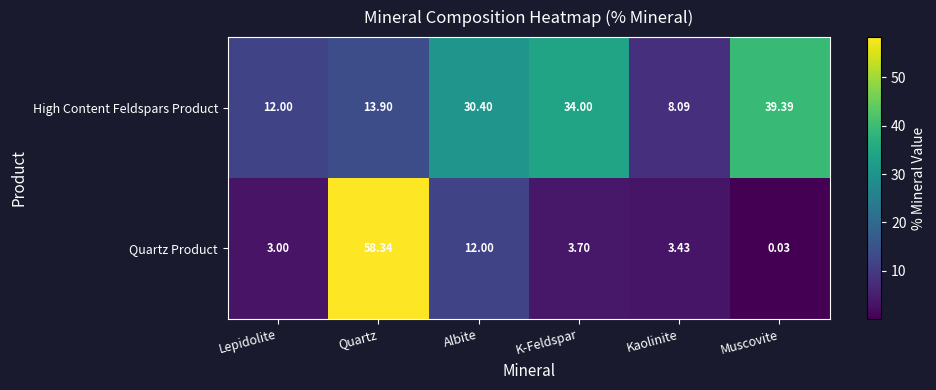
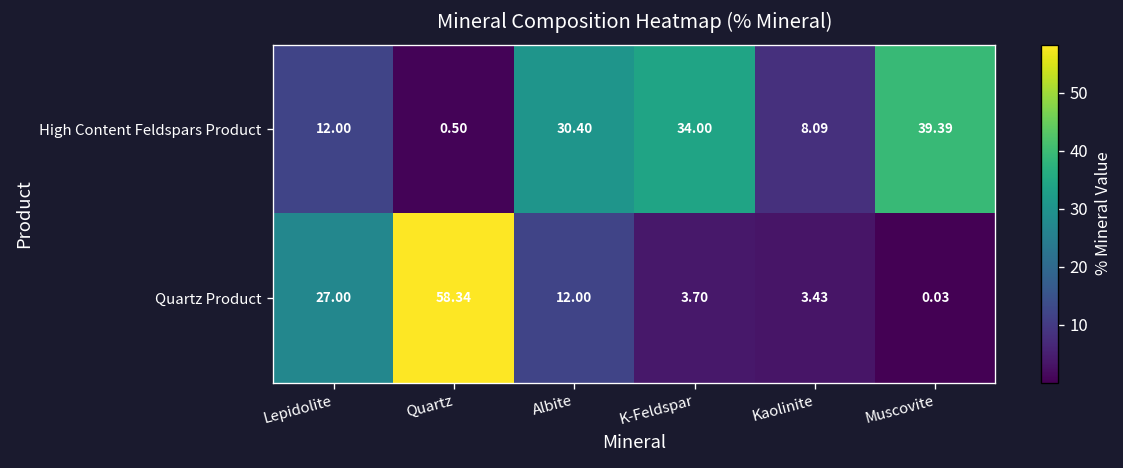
High Content Feldspars Product, Quartz: 13.90 -> 0.50
Quartz Product, Lepidolite: 3.00 -> 27.00
